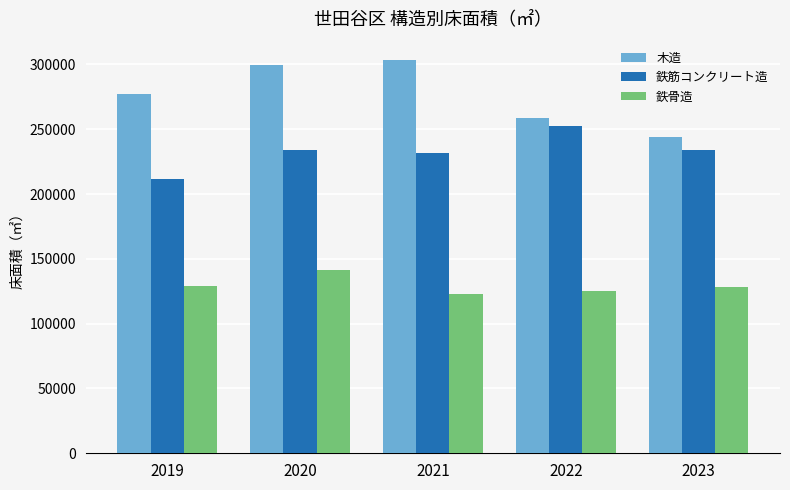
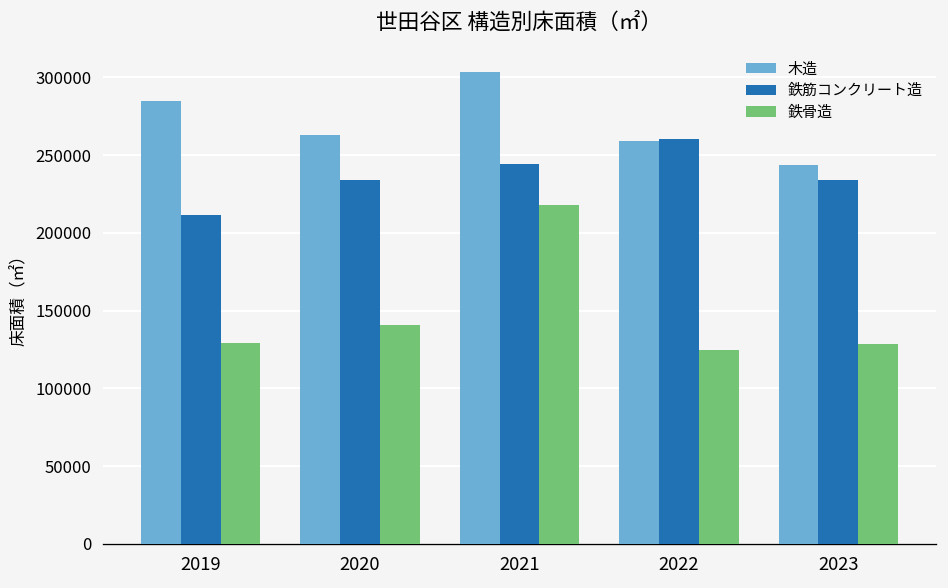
木造, 2019: 277000 -> 285000
木造, 2020: 299000 -> 263000
鉄筋コンクリート造, 2021: 232000 -> 244000
鉄骨造, 2021: 123000 -> 218000
鉄筋コンクリート造, 2022: 253000 -> 260000
